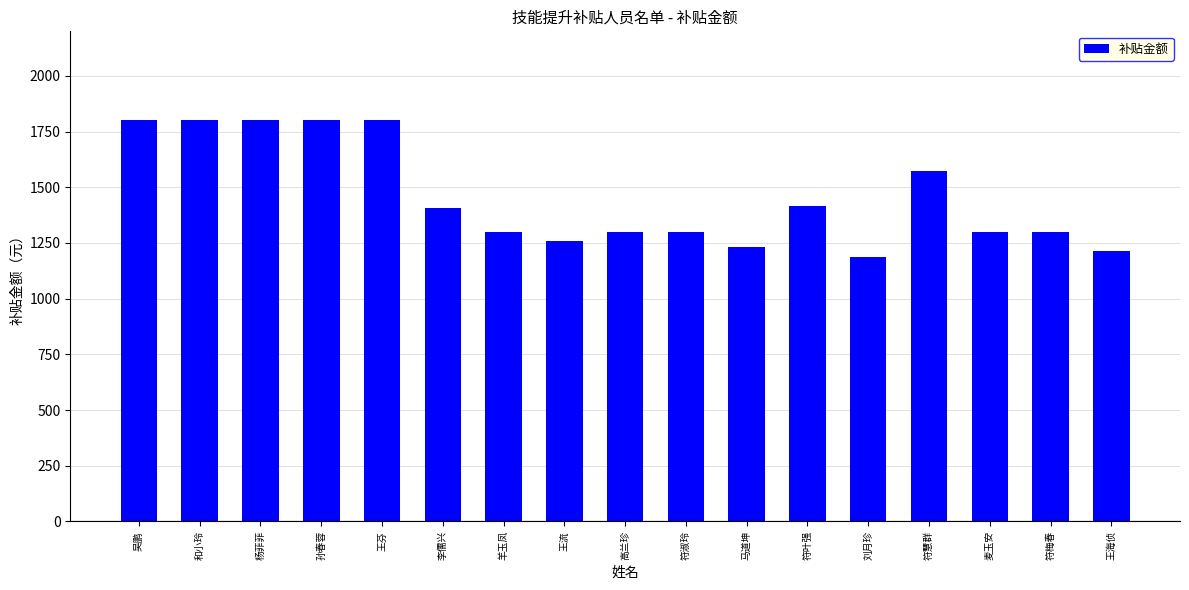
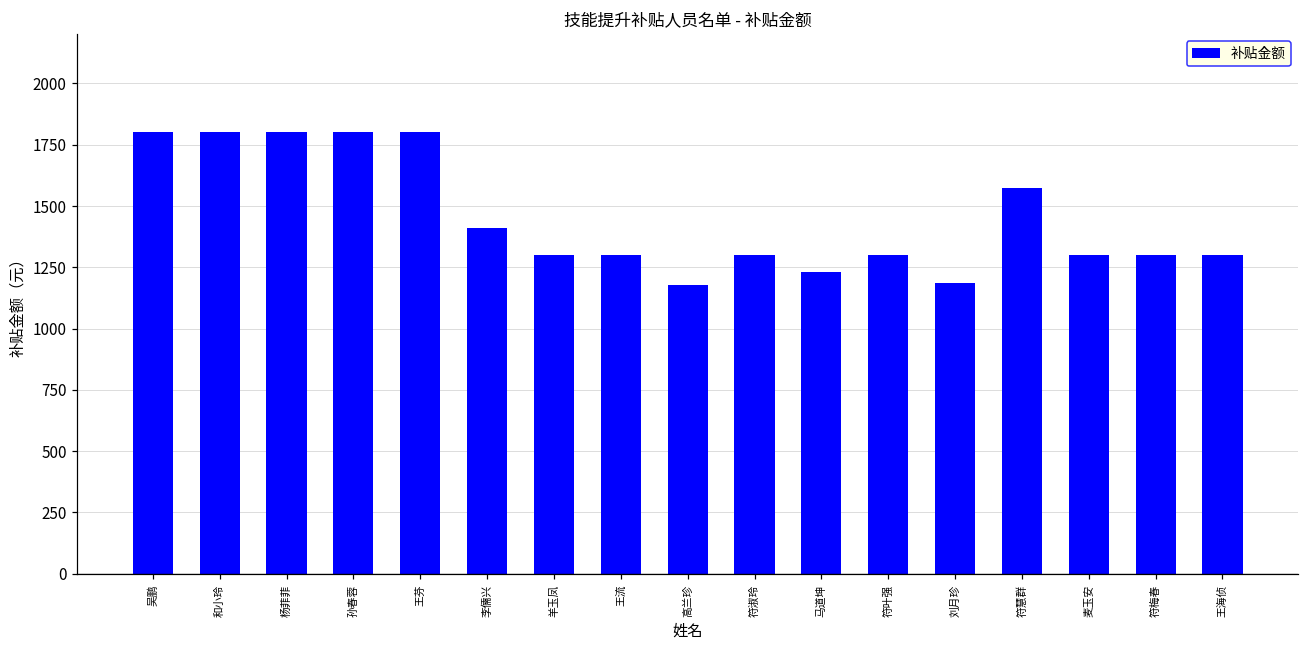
王流: 1260 -> 1300
高兰珍: 1300 -> 1180
符叶强: 1420 -> 1300
王海侦: 1210 -> 1300
